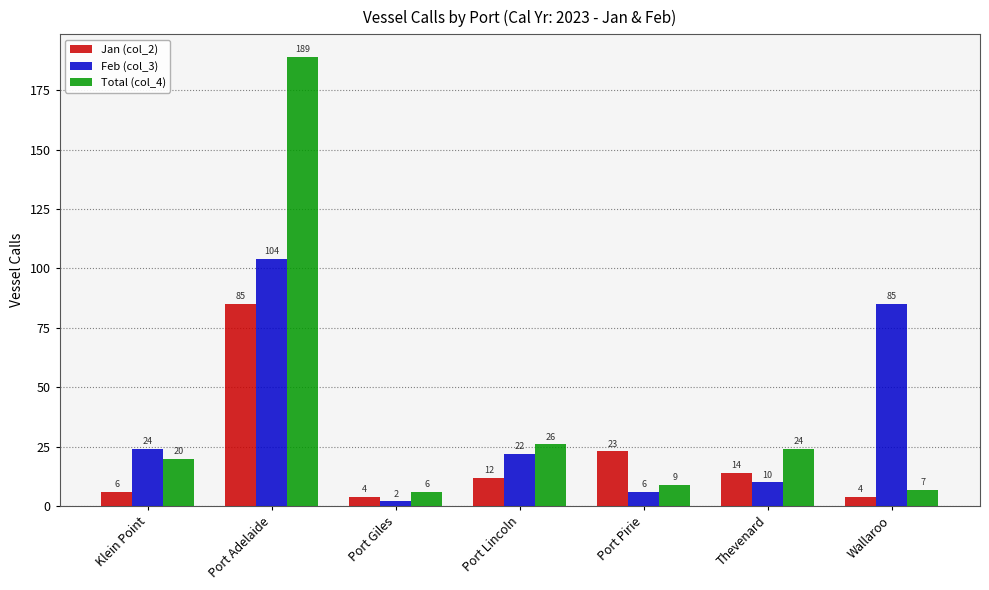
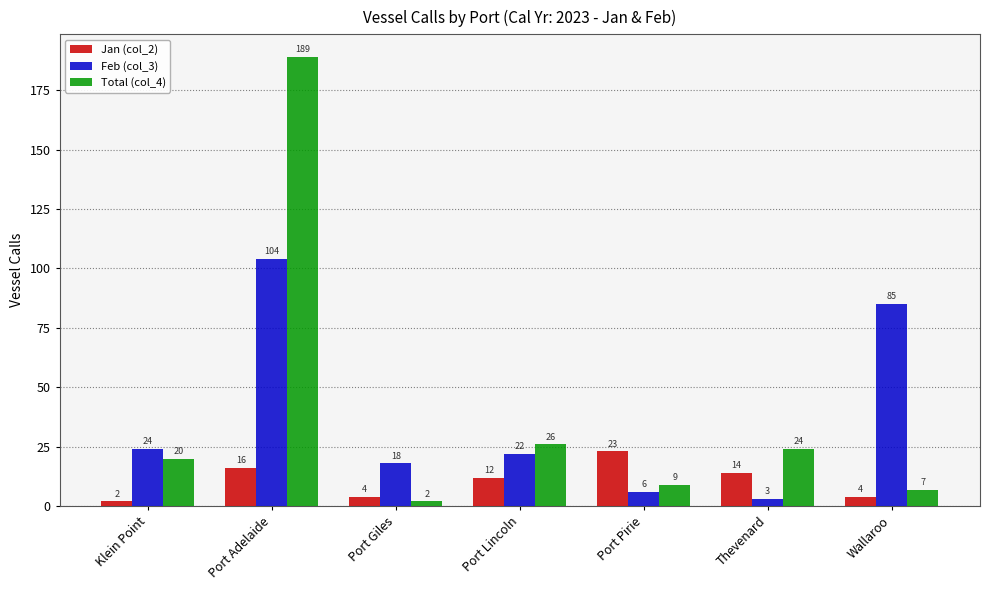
Jan (col_2), Klein Point: 6 -> 2
Jan (col_2), Port Adelaide: 85 -> 16
Feb (col_3), Port Giles: 2 -> 18
Total (col_4), Port Giles: 6 -> 2
Feb (col_3), Thevenard: 10 -> 3
